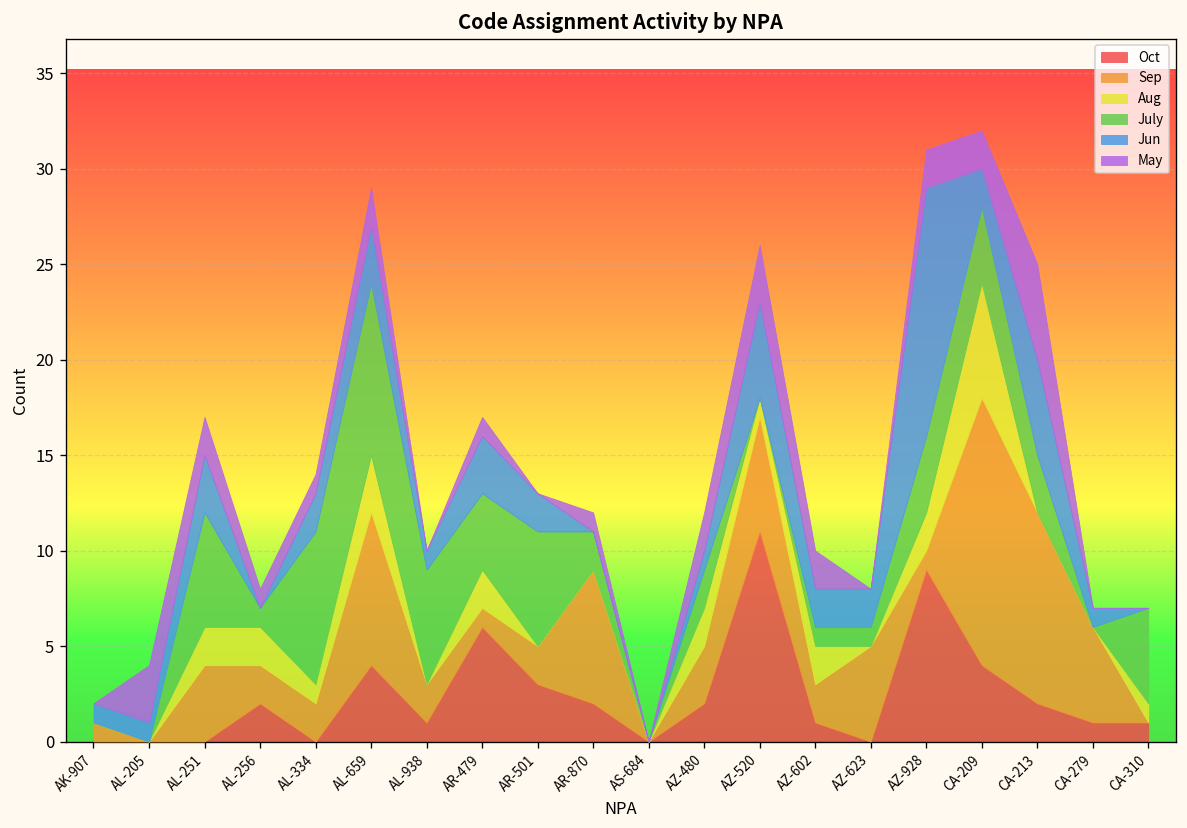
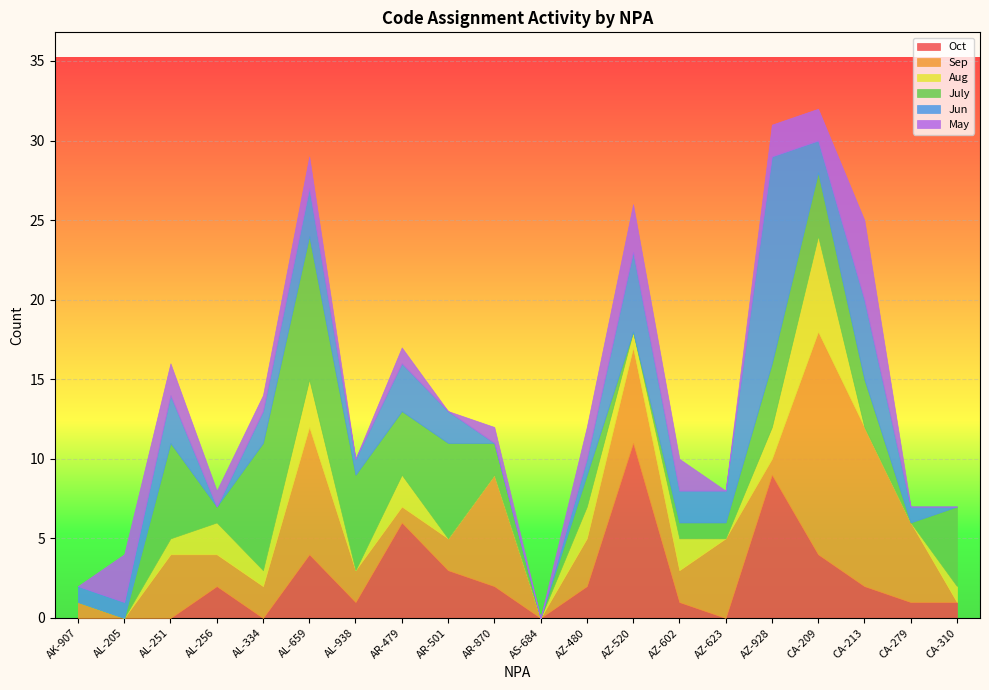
Aug, AL-251: 2 -> 1
